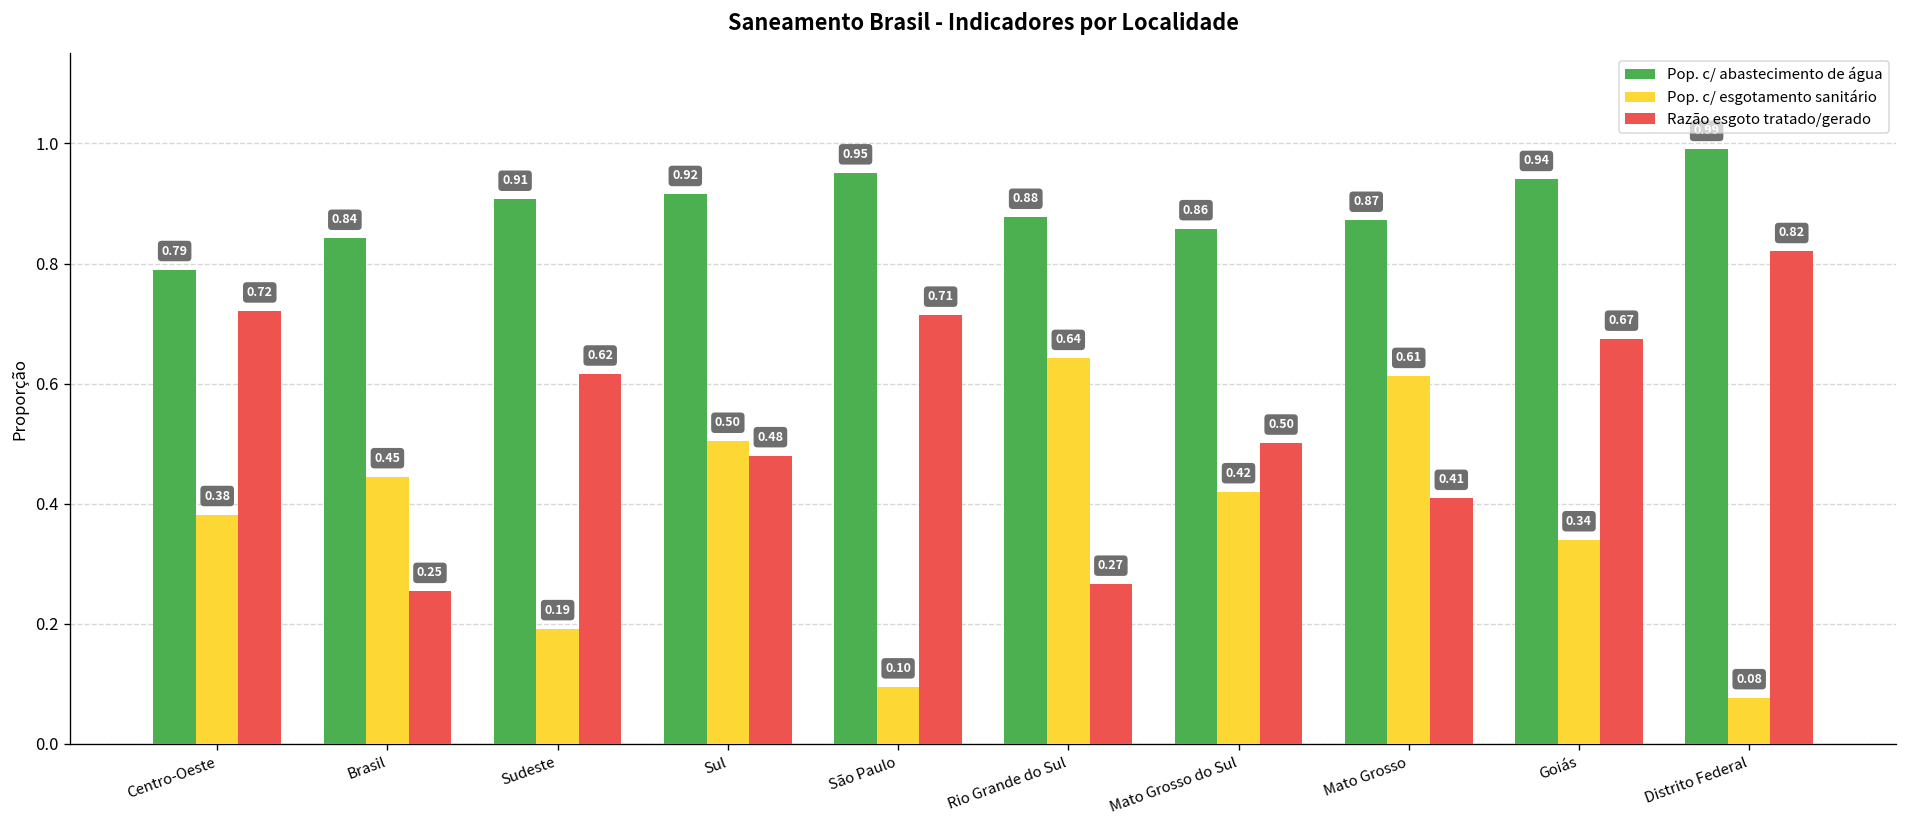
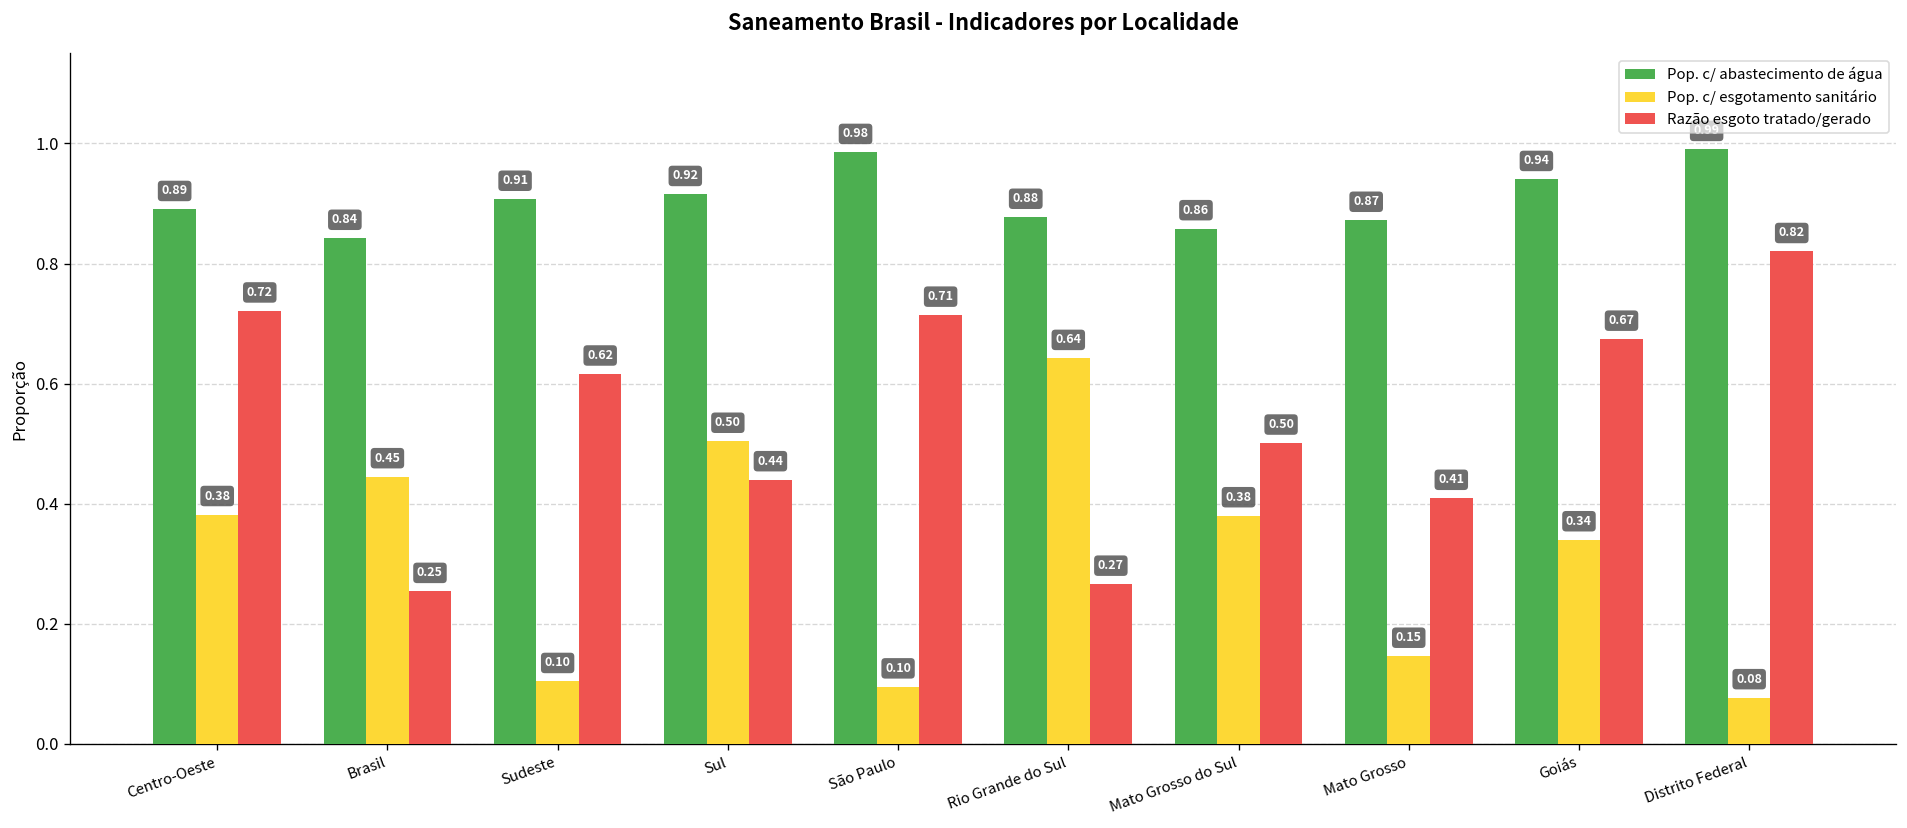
Pop. c/ abastecimento de água, Centro-Oeste: 0.79 -> 0.89
Pop. c/ esgotamento sanitário, Sudeste: 0.19 -> 0.10
Razão esgoto tratado/gerado, Sul: 0.48 -> 0.44
Pop. c/ abastecimento de água, São Paulo: 0.95 -> 0.98
Pop. c/ esgotamento sanitário, Mato Grosso do Sul: 0.42 -> 0.38
Pop. c/ esgotamento sanitário, Mato Grosso: 0.61 -> 0.15
